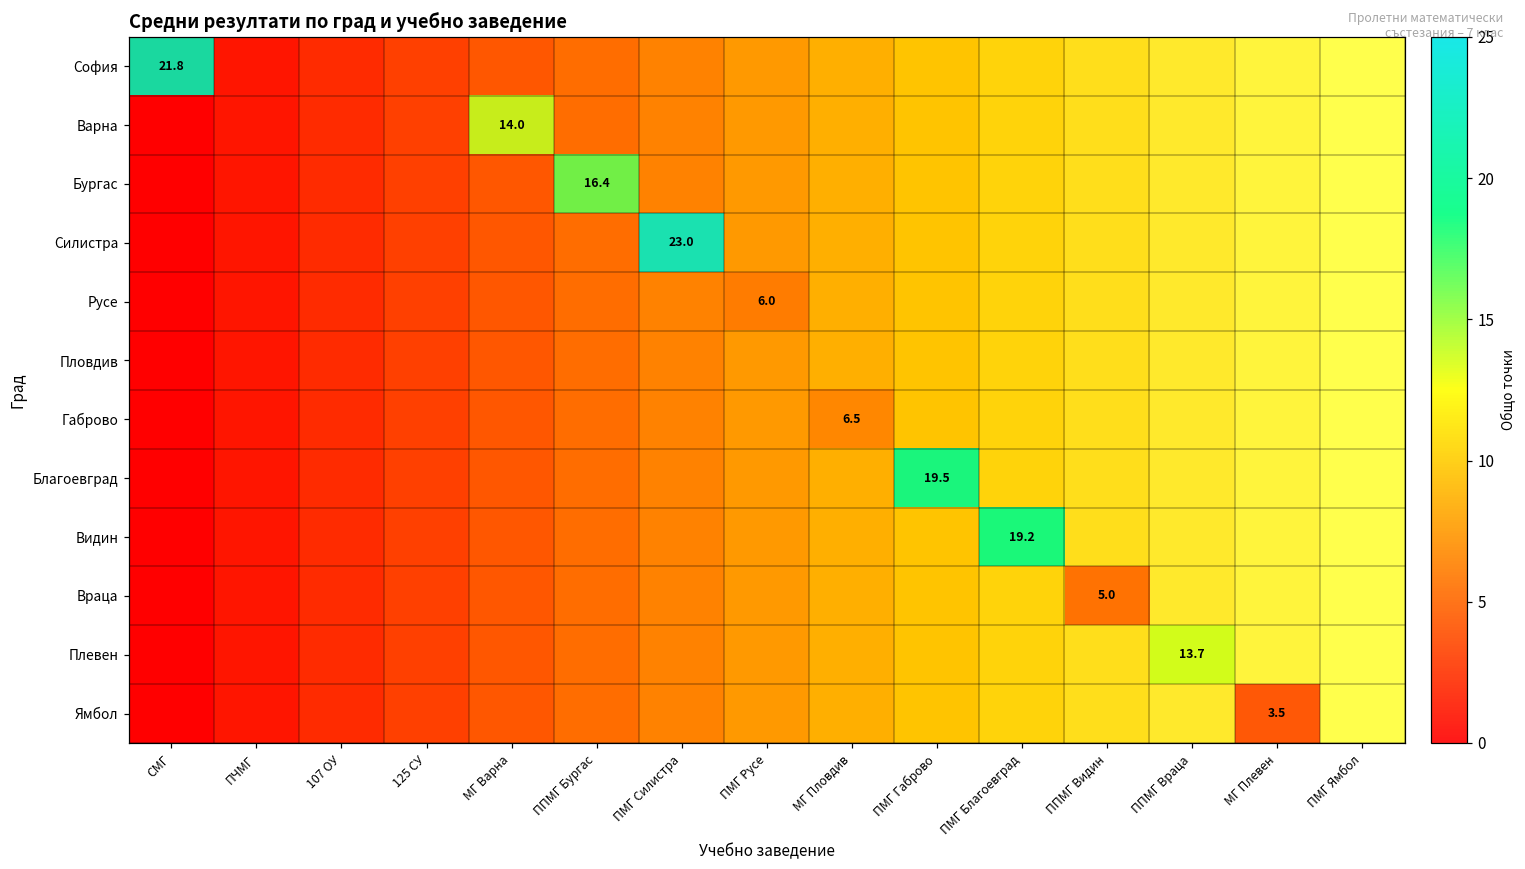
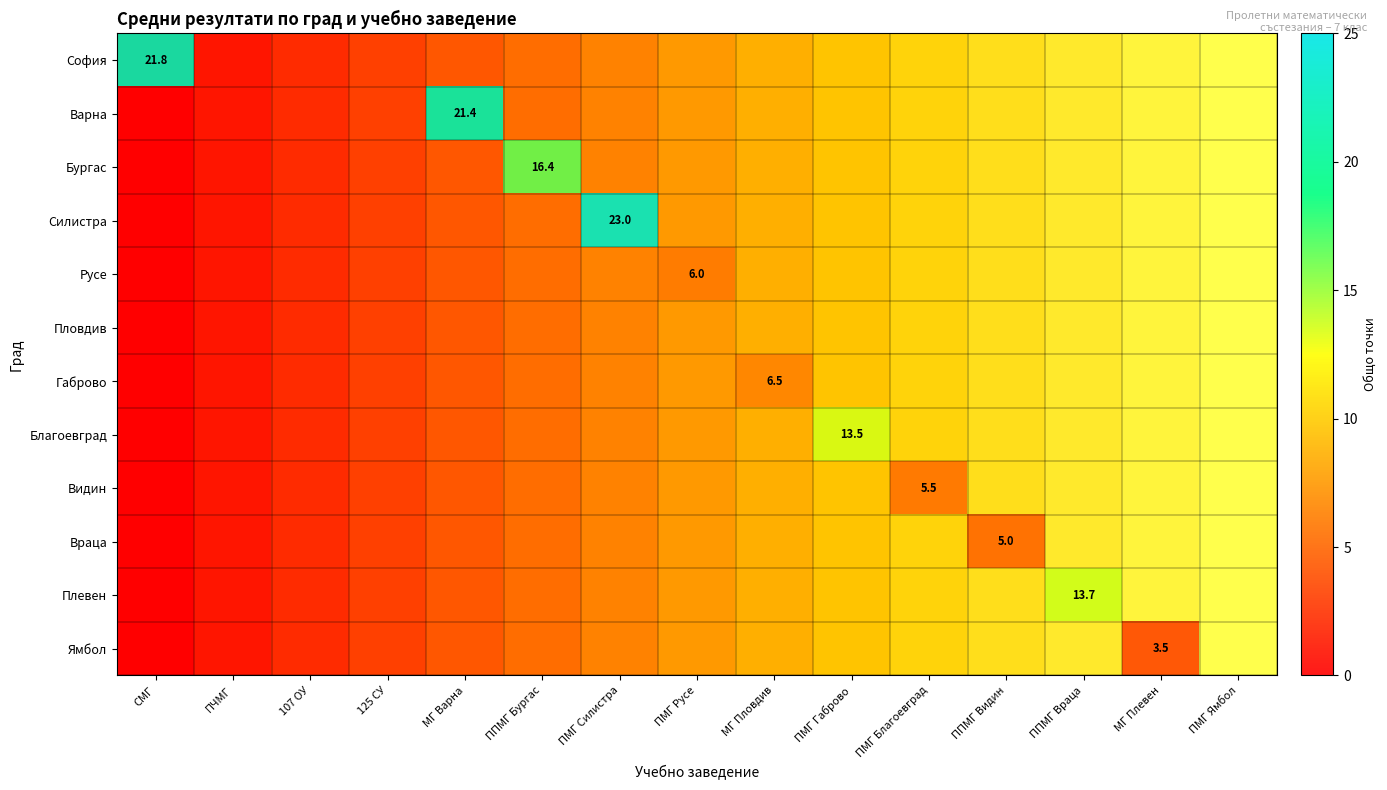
Варна, МГ Варна: 14.0 -> 21.4
Благоевград, ПМГ Габрово: 19.5 -> 13.5
Видин, ПМГ Благоевград: 19.2 -> 5.5
